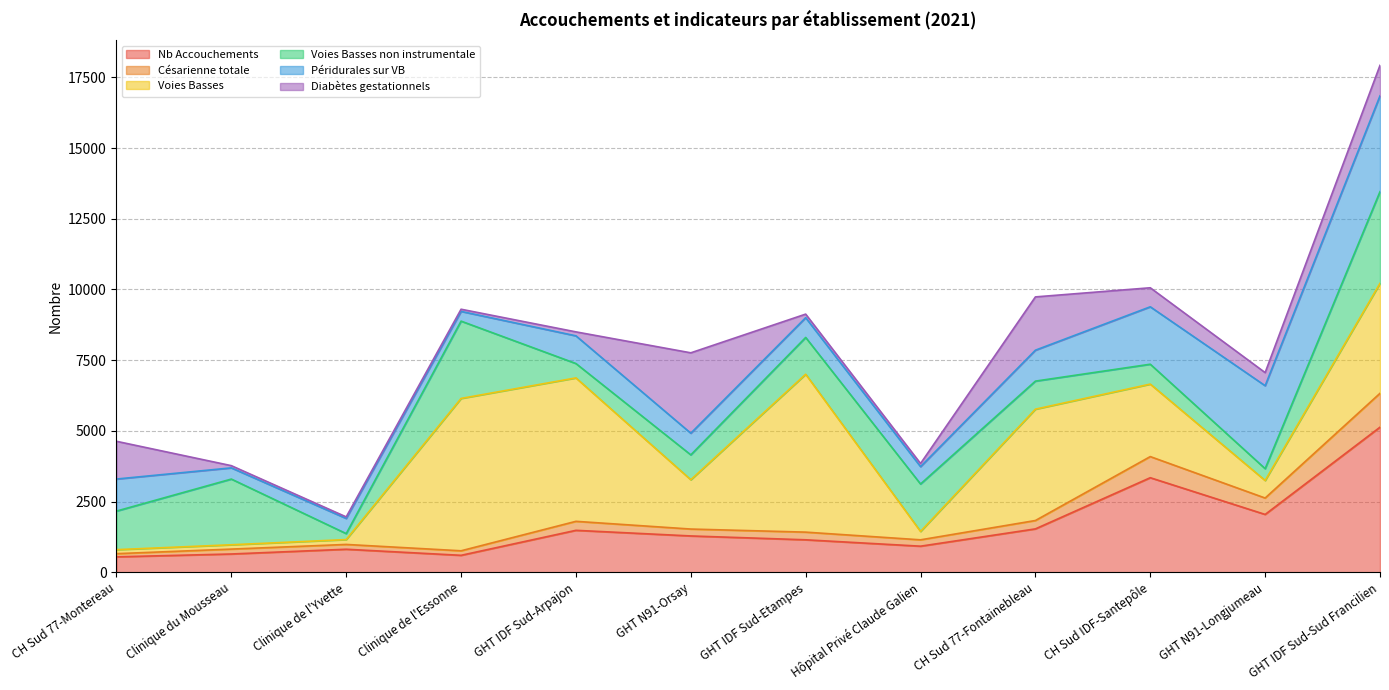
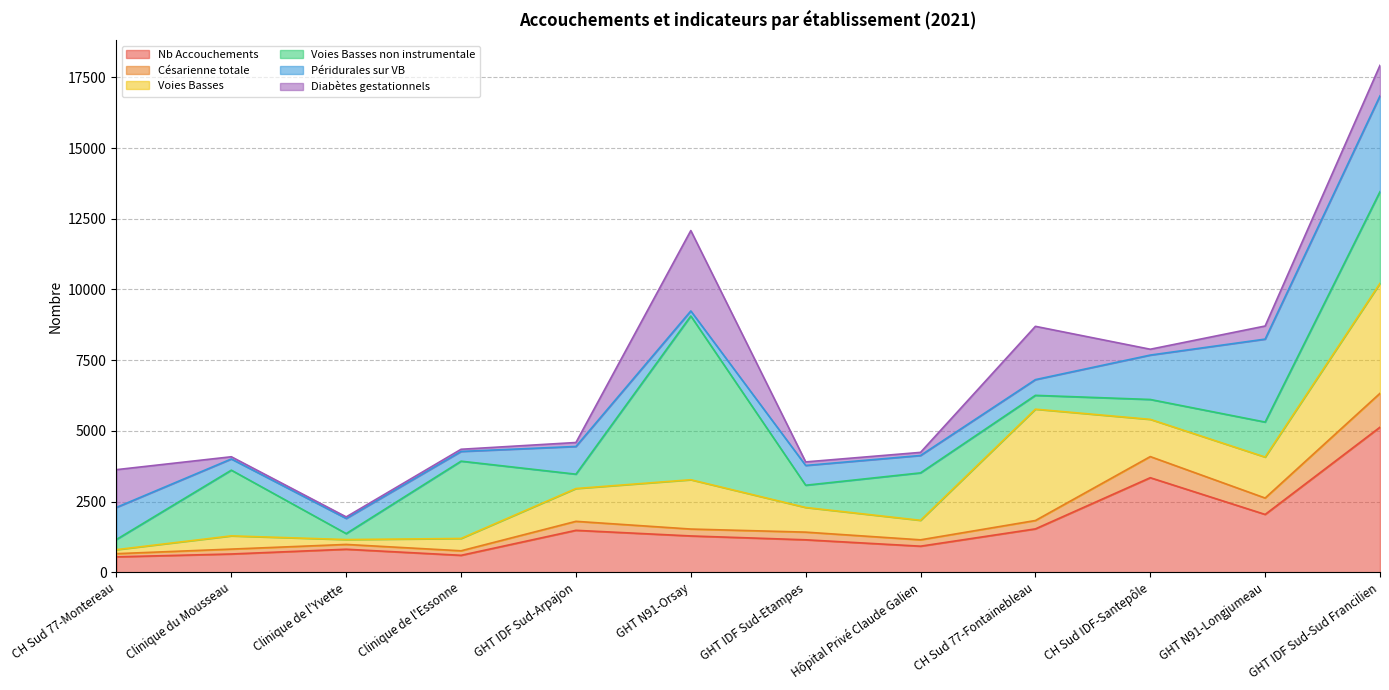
Voies Basses non instrumentale, CH Sud 77-Montereau: 1400 -> 400
Voies Basses, Clinique du Mousseau: 200 -> 500
Voies Basses, Clinique de l'Essonne: 5400 -> 400
Voies Basses, GHT IDF Sud-Arpajon: 5100 -> 1200
Voies Basses non instrumentale, GHT N91-Orsay: 900 -> 5800
Péridurales sur VB, GHT N91-Orsay: 800 -> 200
Voies Basses, GHT IDF Sud-Etampes: 5600 -> 900
Voies Basses non instrumentale, GHT IDF Sud-Etampes: 1300 -> 800
Voies Basses, Hôpital Privé Claude Galien: 300 -> 700
Voies Basses non instrumentale, CH Sud 77-Fontainebleau: 1000 -> 500
Péridurales sur VB, CH Sud 77-Fontainebleau: 1100 -> 600
Voies Basses, CH Sud IDF-Santepôle: 2600 -> 1300
Péridurales sur VB, CH Sud IDF-Santepôle: 2000 -> 1600
Diabètes gestationnels, CH Sud IDF-Santepôle: 700 -> 200
Voies Basses, GHT N91-Longjumeau: 600 -> 1400
Voies Basses non instrumentale, GHT N91-Longjumeau: 400 -> 1200
